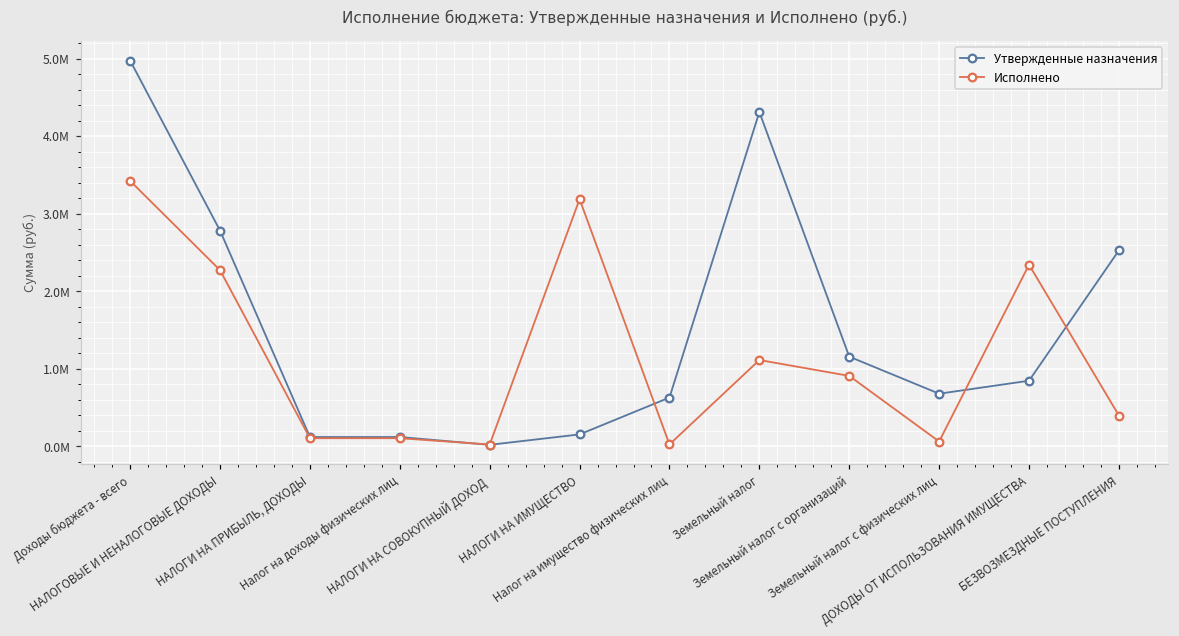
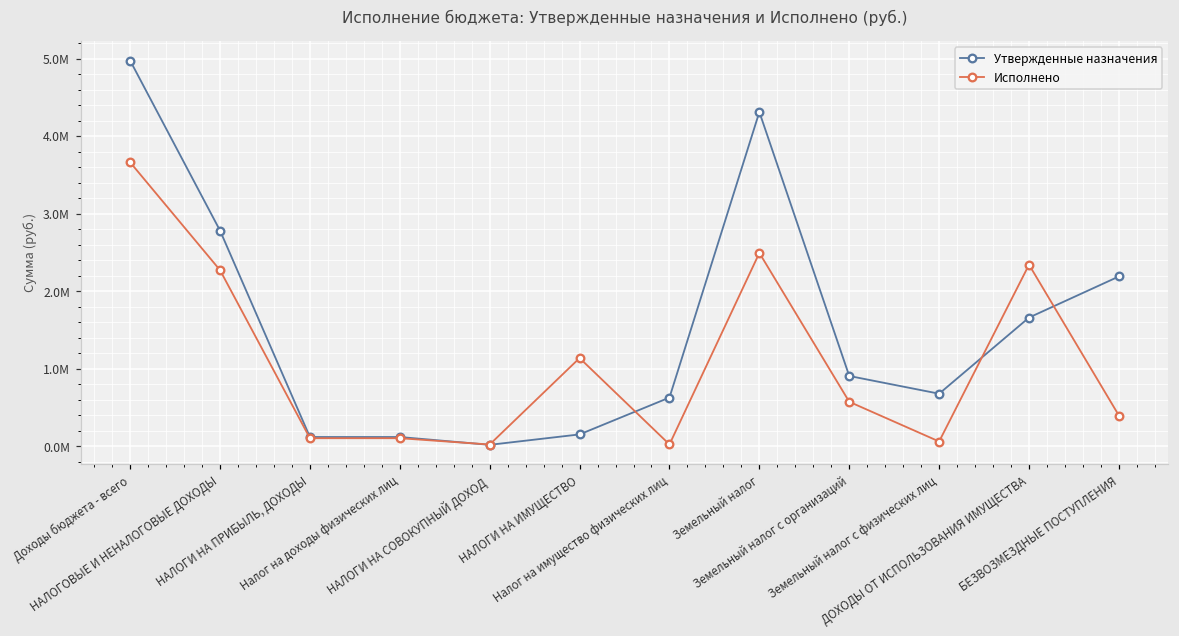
Исполнено, Доходы бюджета - всего: 3400000 -> 3700000
Исполнено, НАЛОГИ НА ИМУЩЕСТВО: 3200000 -> 1100000
Исполнено, Земельный налог: 1100000 -> 2500000
Утвержденные назначения, Земельный налог с организаций: 1200000 -> 900000
Исполнено, Земельный налог с организаций: 900000 -> 600000
Утвержденные назначения, ДОХОДЫ ОТ ИСПОЛЬЗОВАНИЯ ИМУЩЕСТВА: 800000 -> 1700000
Утвержденные назначения, БЕЗВОЗМЕЗДНЫЕ ПОСТУПЛЕНИЯ: 2500000 -> 2200000
